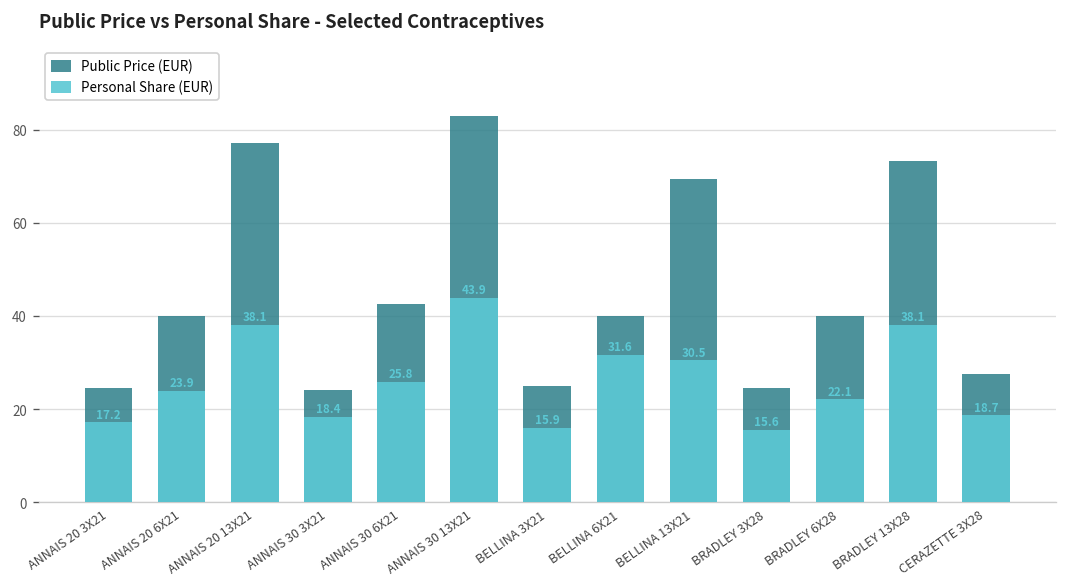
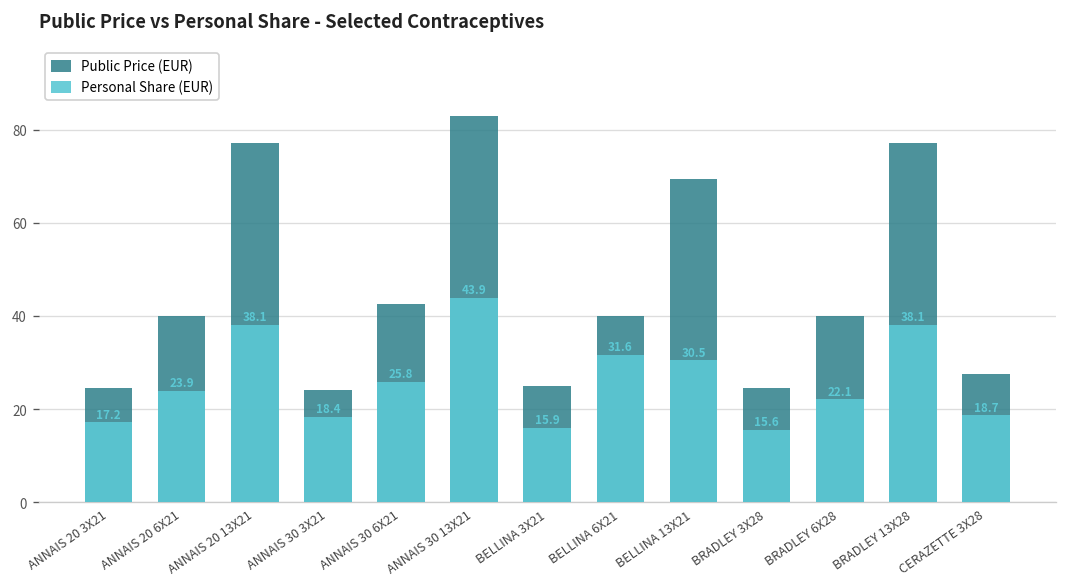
Public Price (EUR), BRADLEY 13X28: 73 -> 77
